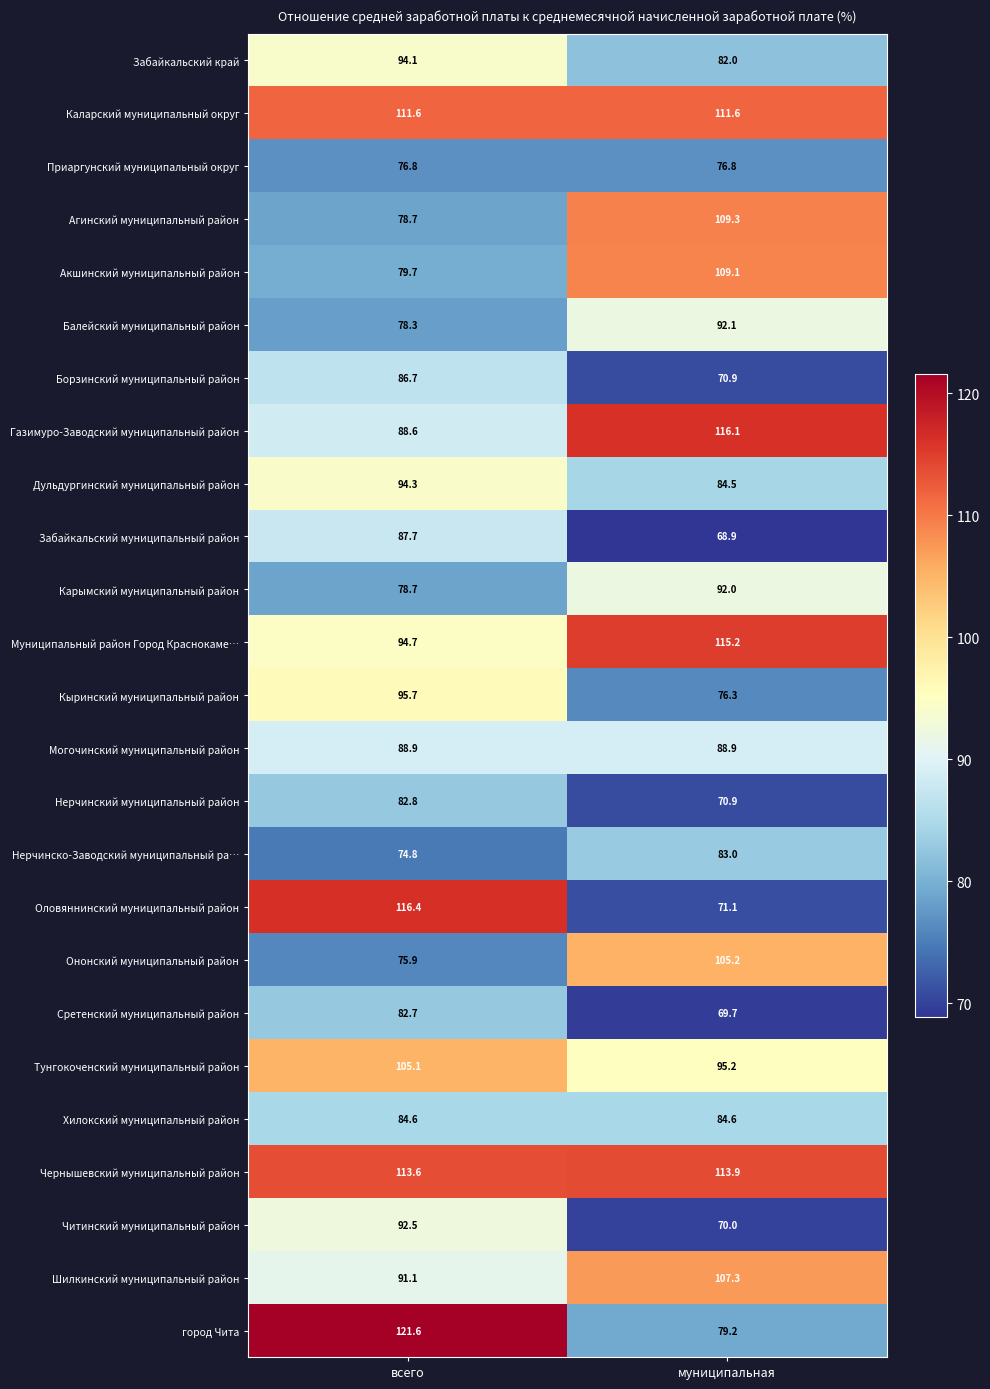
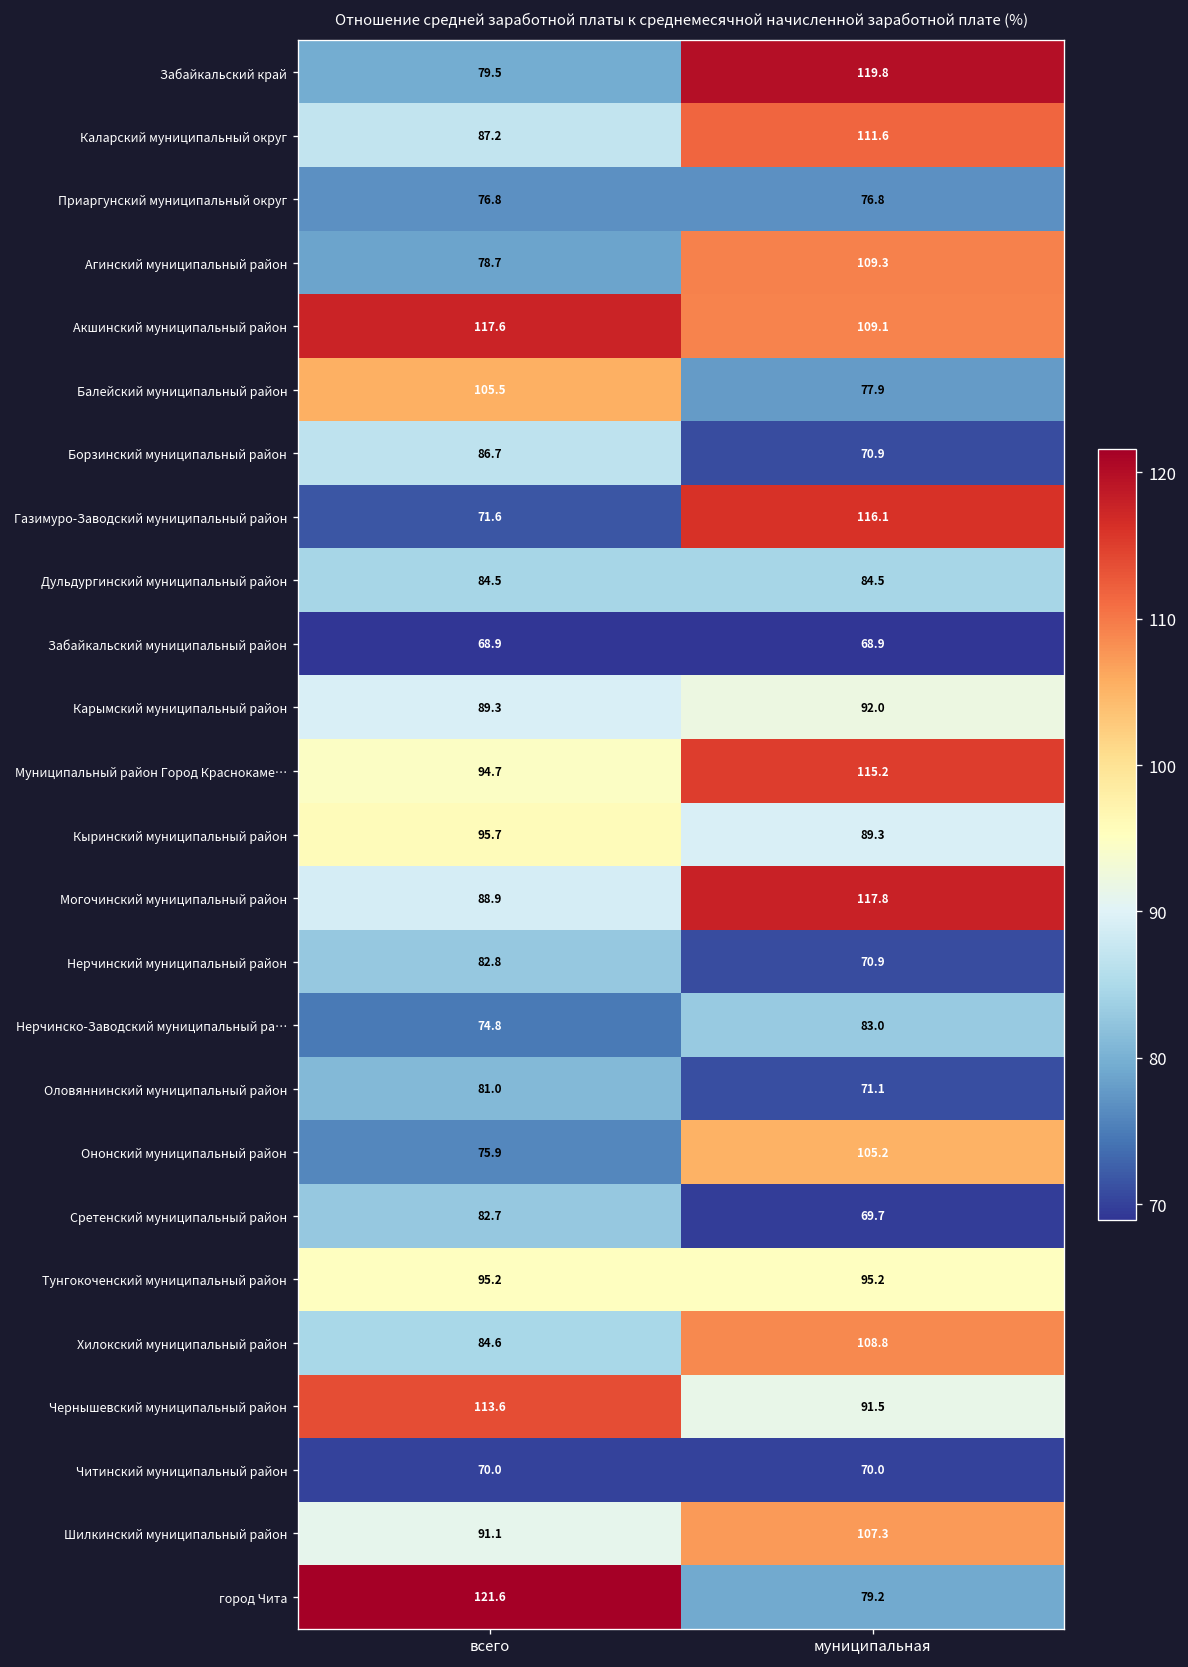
Забайкальский край, всего: 94.1 -> 79.5
Забайкальский край, муниципальная: 82.0 -> 119.8
Каларский муниципальный округ, всего: 111.6 -> 87.2
Акшинский муниципальный район, всего: 79.7 -> 117.6
Балейский муниципальный район, всего: 78.3 -> 105.5
Балейский муниципальный район, муниципальная: 92.1 -> 77.9
Газимуро-Заводский муниципальный район, всего: 88.6 -> 71.6
Дульдургинский муниципальный район, всего: 94.3 -> 84.5
Забайкальский муниципальный район, всего: 87.7 -> 68.9
Карымский муниципальный район, всего: 78.7 -> 89.3
Кыринский муниципальный район, муниципальная: 76.3 -> 89.3
Могочинский муниципальный район, муниципальная: 88.9 -> 117.8
Оловяннинский муниципальный район, всего: 116.4 -> 81.0
Тунгокоченский муниципальный район, всего: 105.1 -> 95.2
Хилокский муниципальный район, муниципальная: 84.6 -> 108.8
Чернышевский муниципальный район, муниципальная: 113.9 -> 91.5
Читинский муниципальный район, всего: 92.5 -> 70.0
